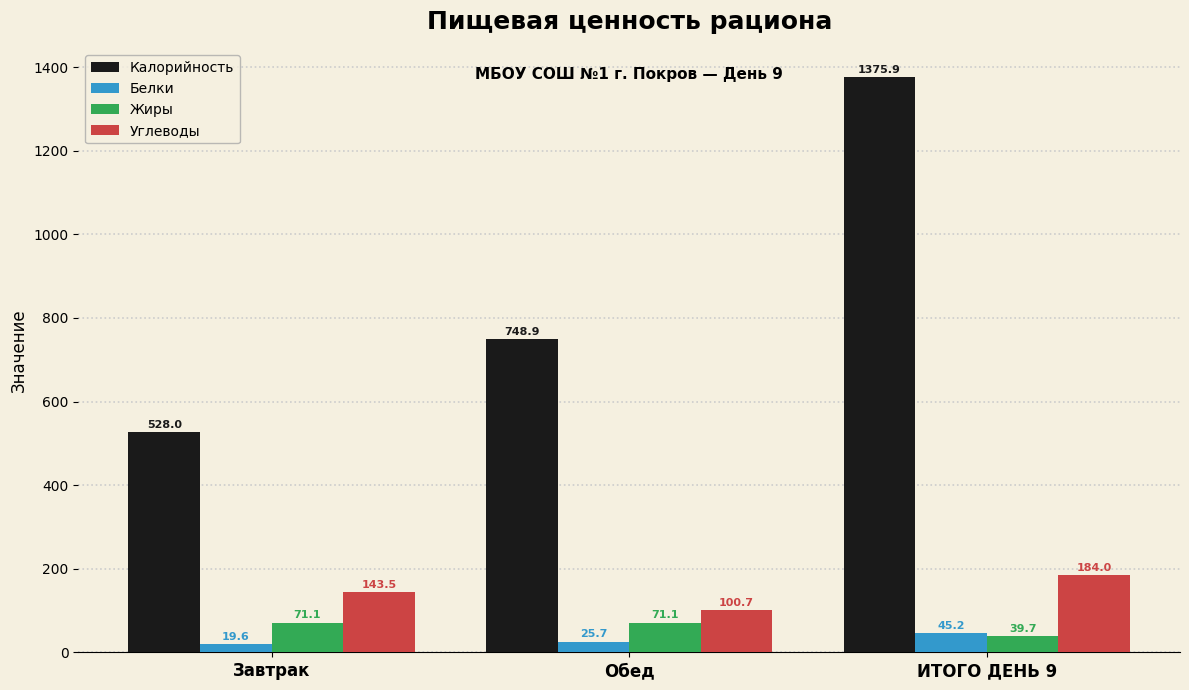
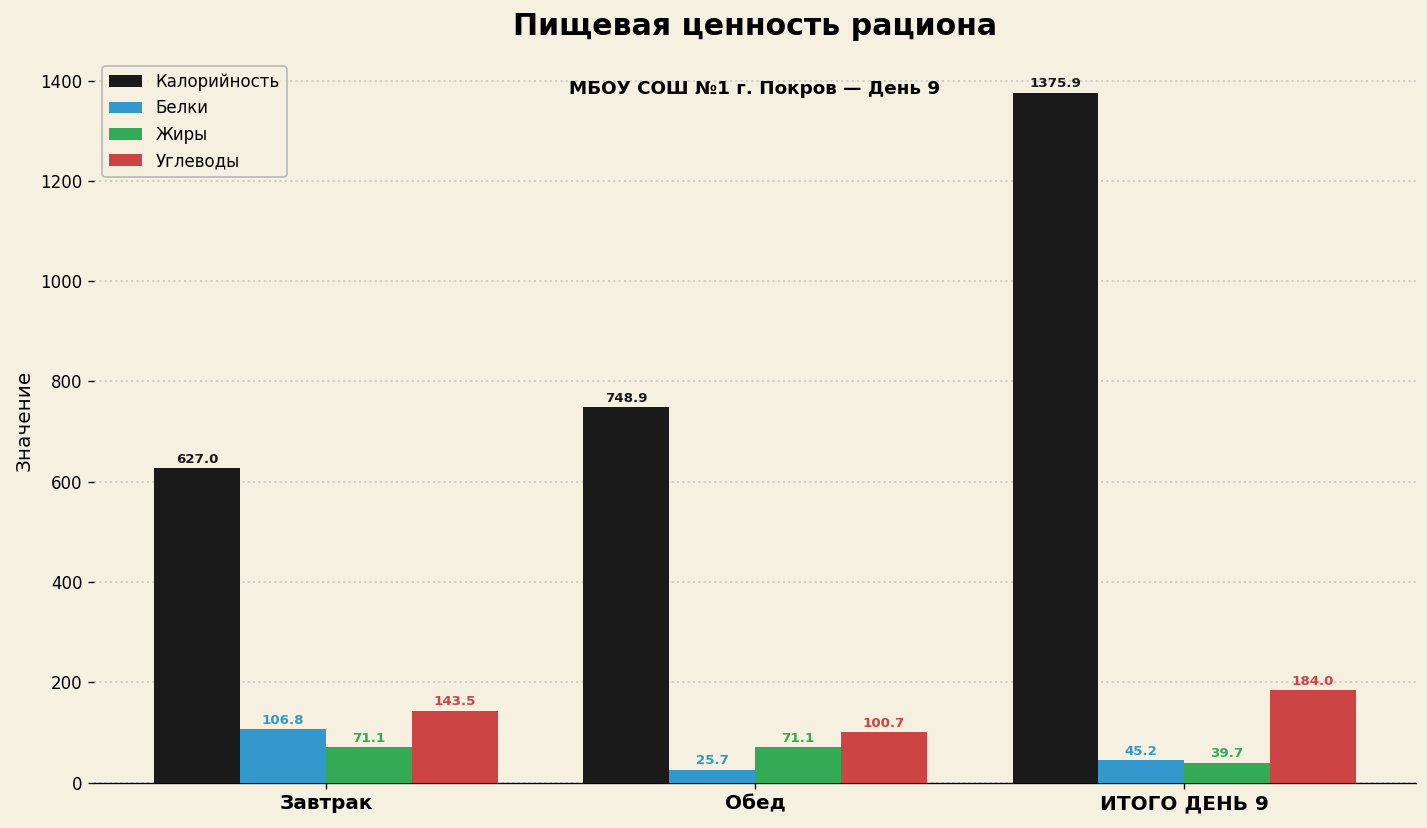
Калорийность, Завтрак: 528.0 -> 627.0
Белки, Завтрак: 19.6 -> 106.8
